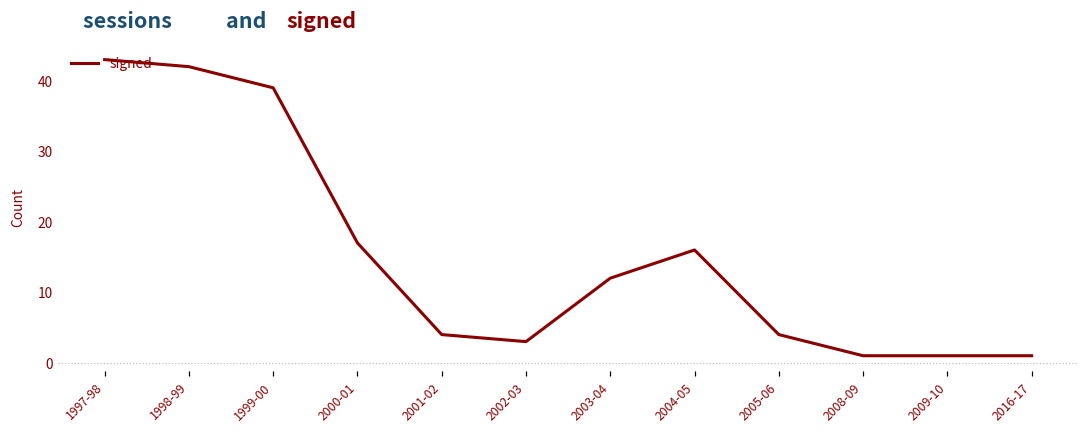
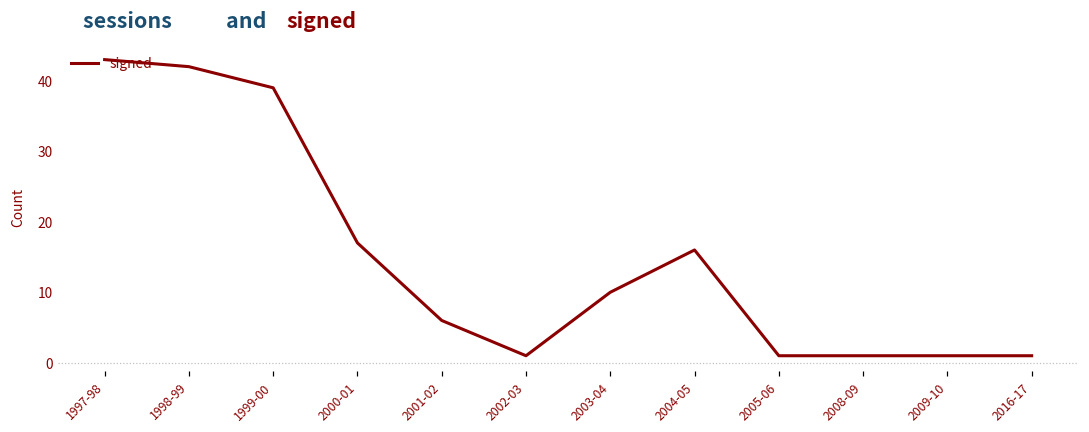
2001-02: 4 -> 6
2002-03: 3 -> 1
2003-04: 12 -> 10
2005-06: 4 -> 1
